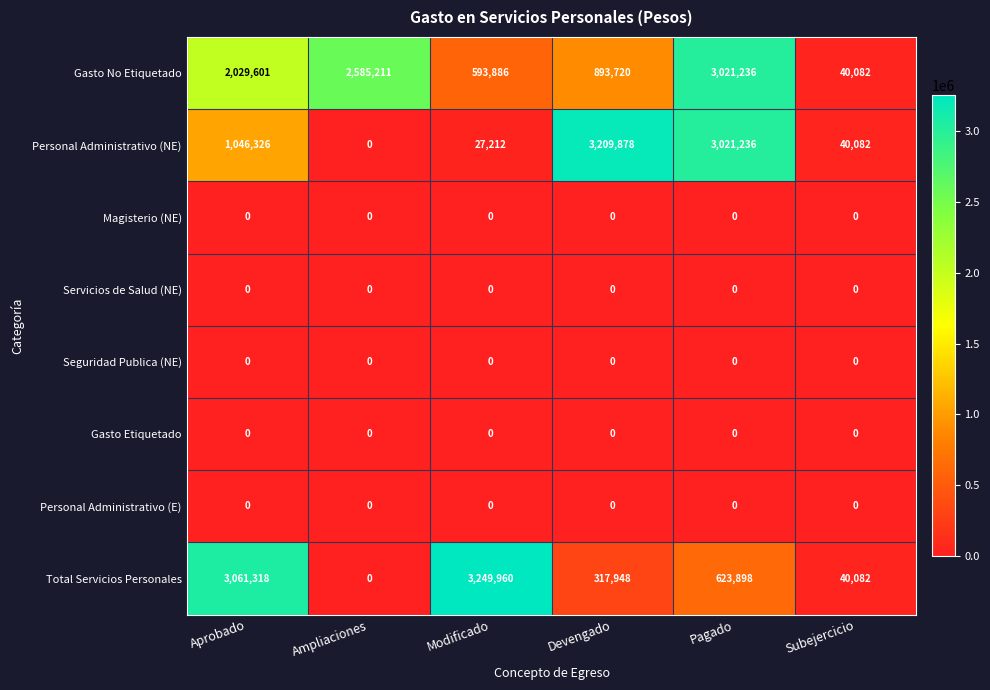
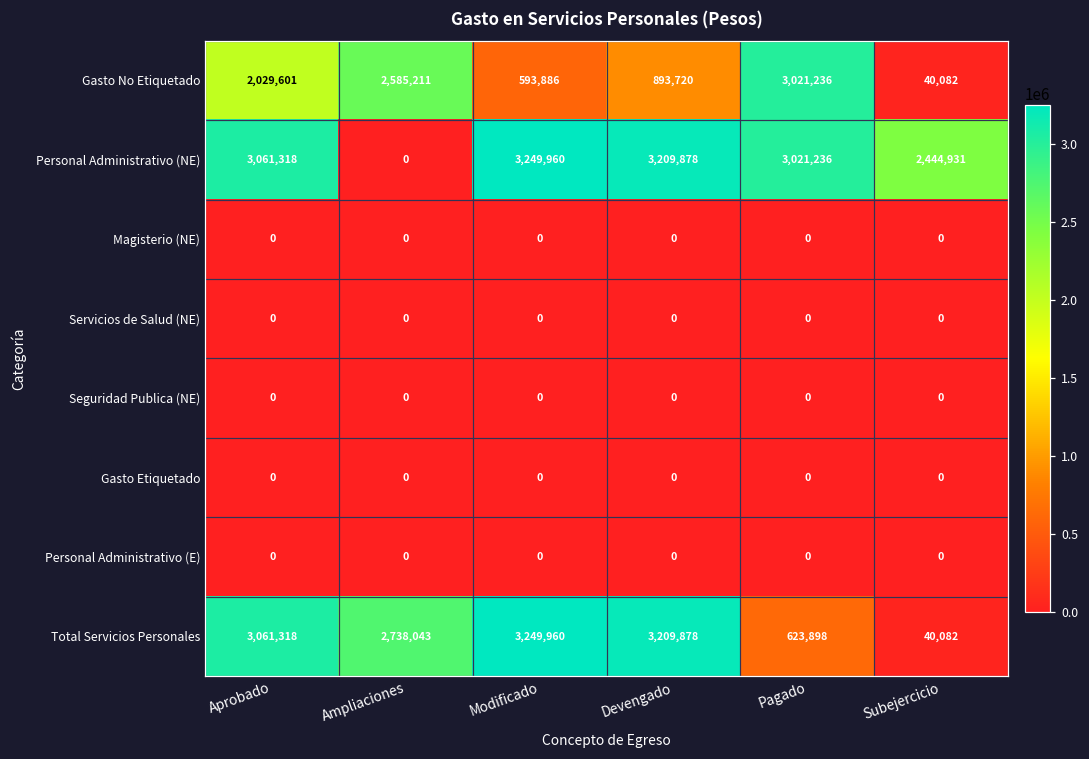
Personal Administrativo (NE), Aprobado: 1,046,326 -> 3,061,318
Personal Administrativo (NE), Modificado: 27,212 -> 3,249,960
Personal Administrativo (NE), Subejercicio: 40,082 -> 2,444,931
Total Servicios Personales, Ampliaciones: 0 -> 2,738,043
Total Servicios Personales, Devengado: 317,948 -> 3,209,878
